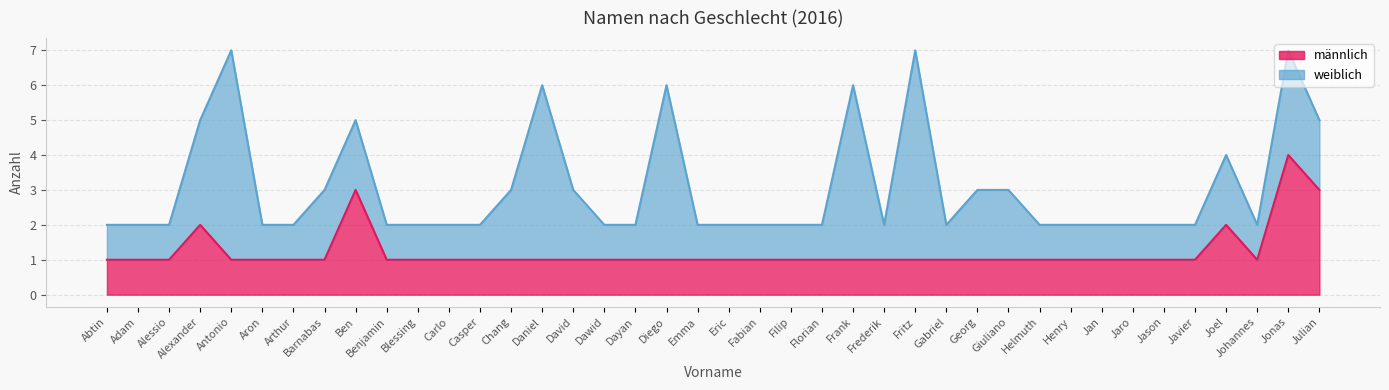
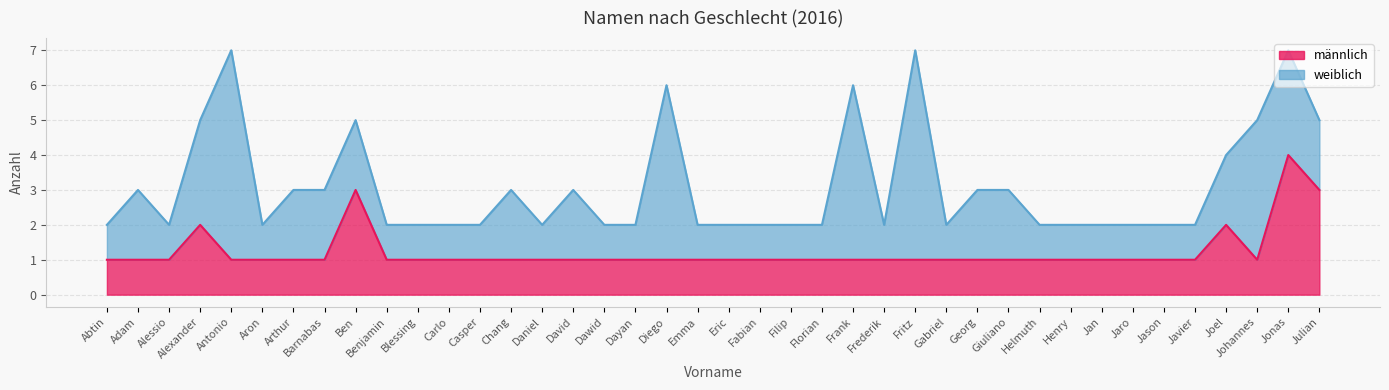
weiblich, Adam: 1 -> 2
weiblich, Arthur: 1 -> 2
weiblich, Daniel: 5 -> 1
weiblich, Johannes: 1 -> 4
